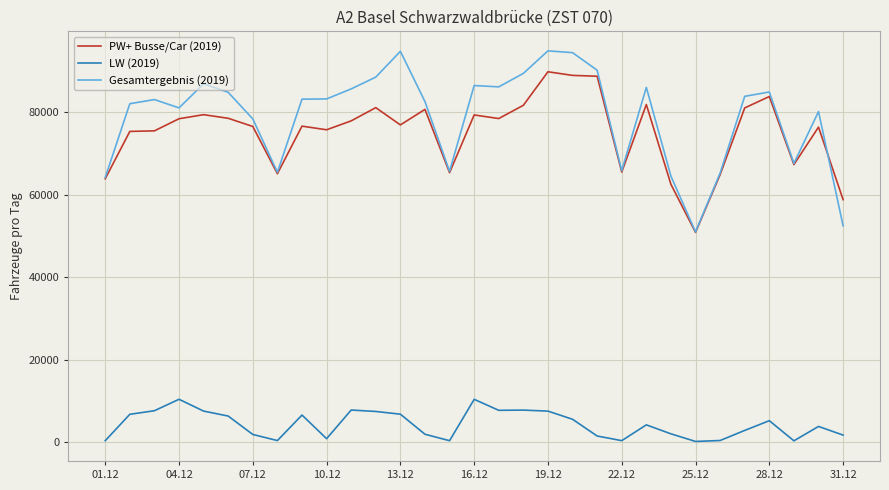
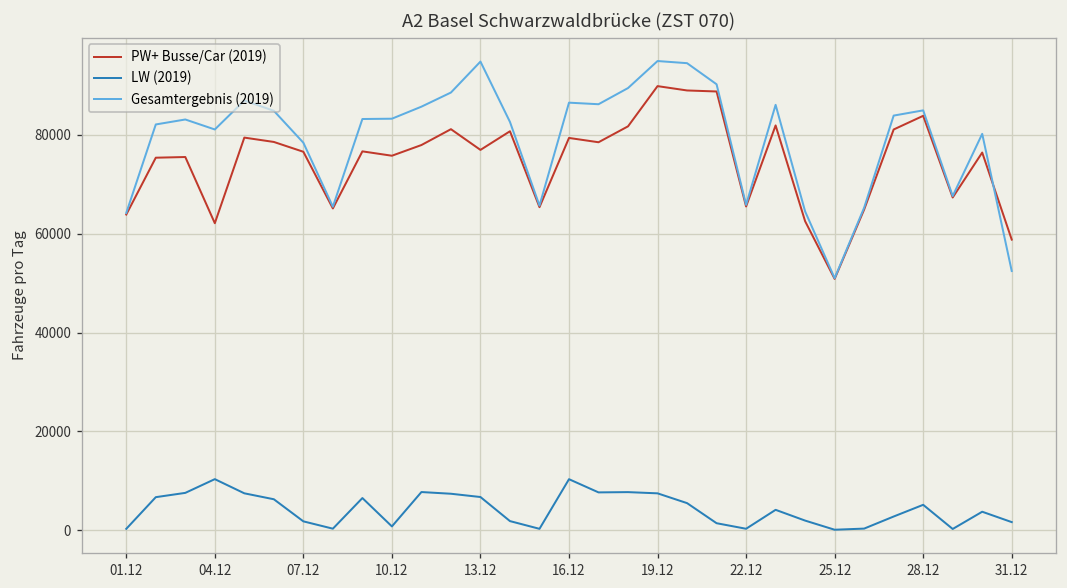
PW+ Busse/Car (2019), 04.12: 78000 -> 62000
